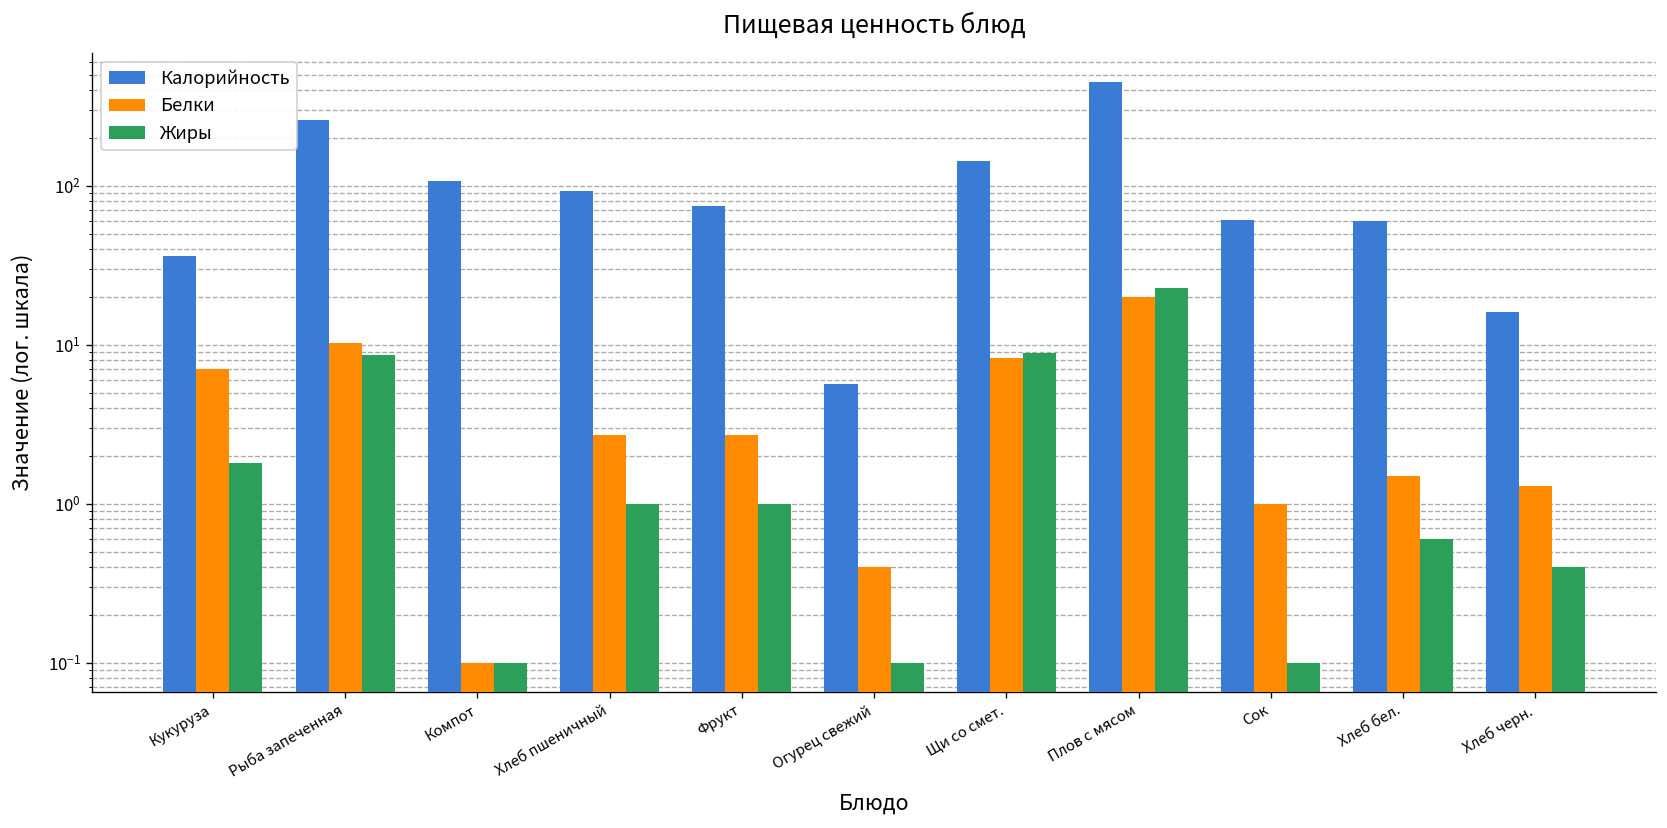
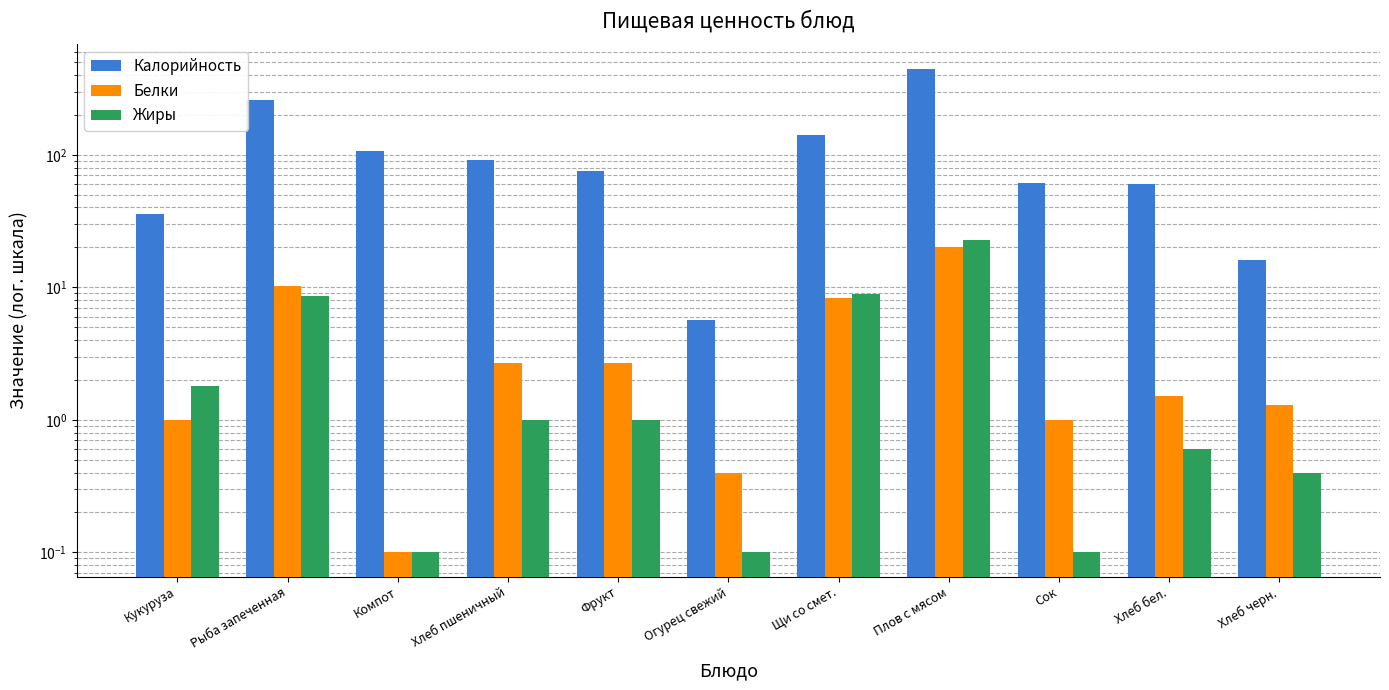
Белки, Кукуруза: 7 -> 1
